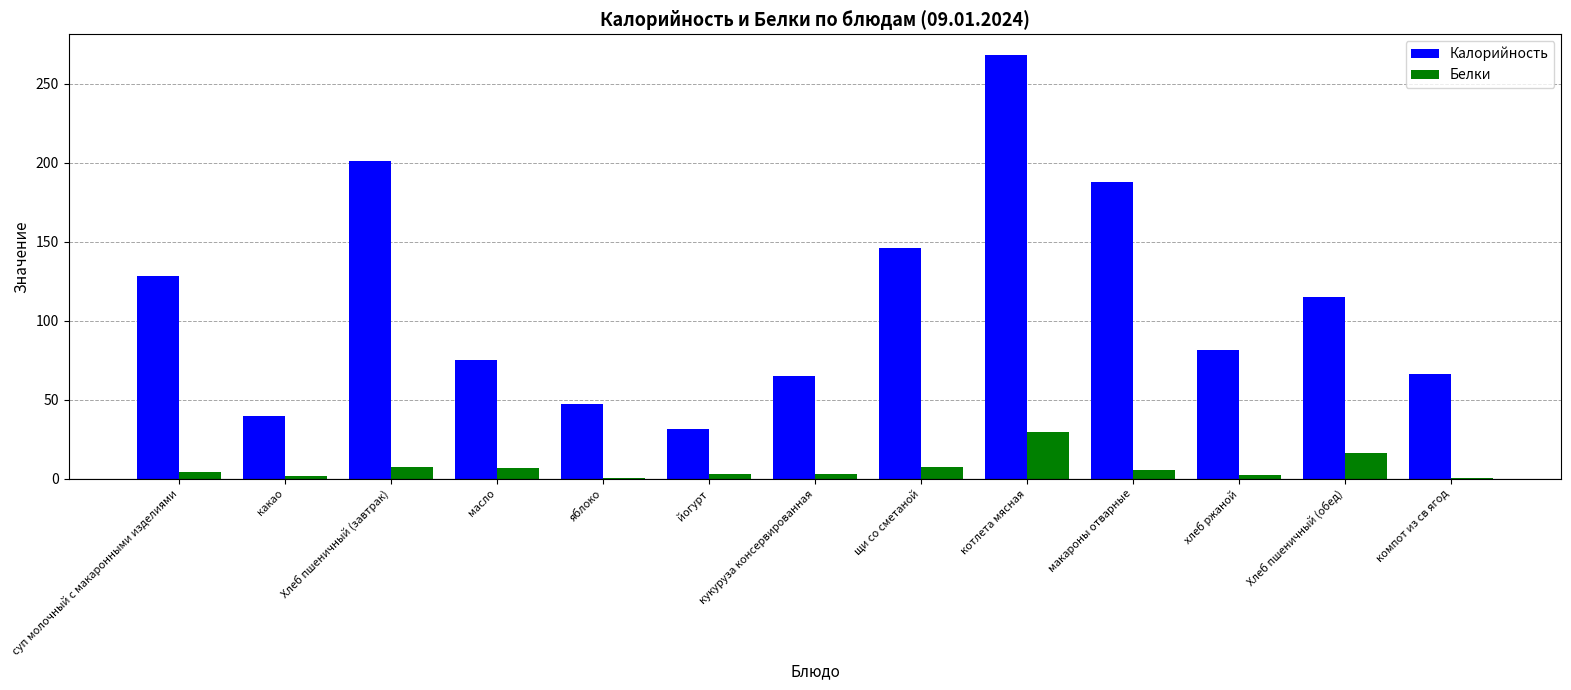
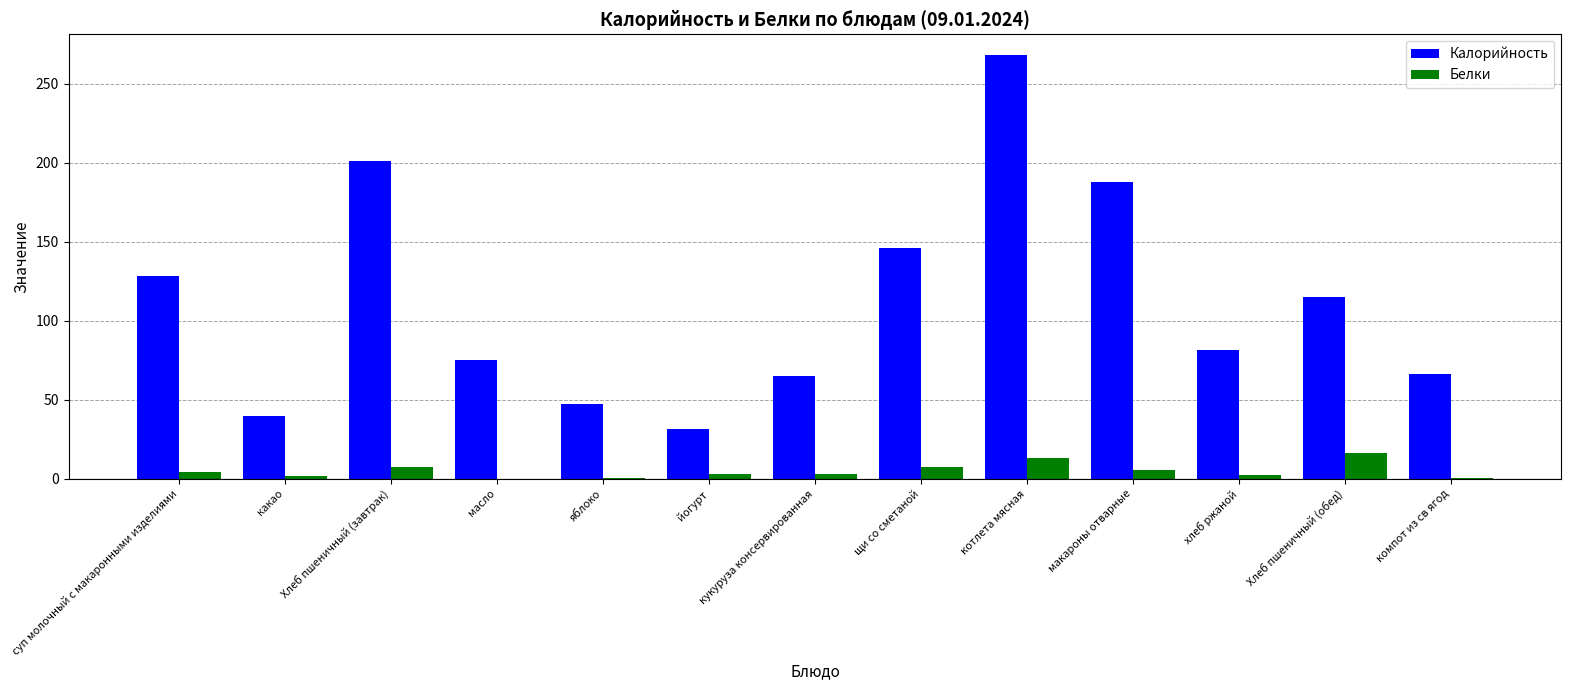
Белки, масло: 7 -> 0
Белки, котлета мясная: 30 -> 13
